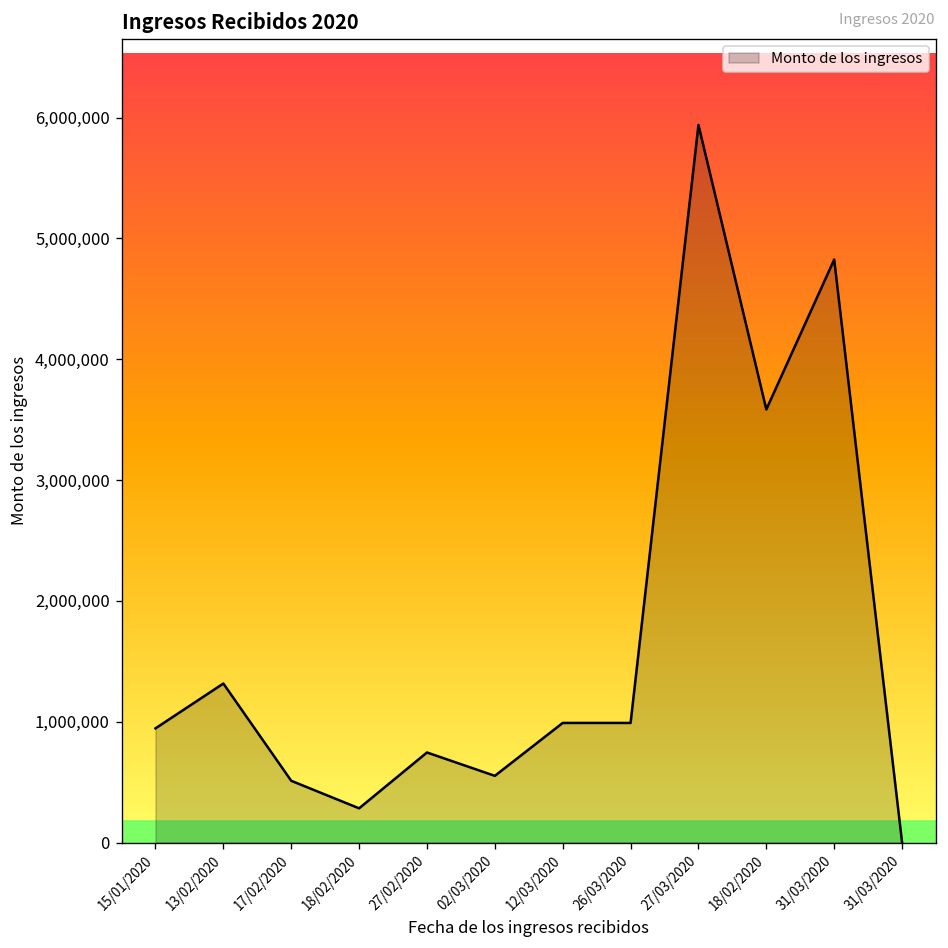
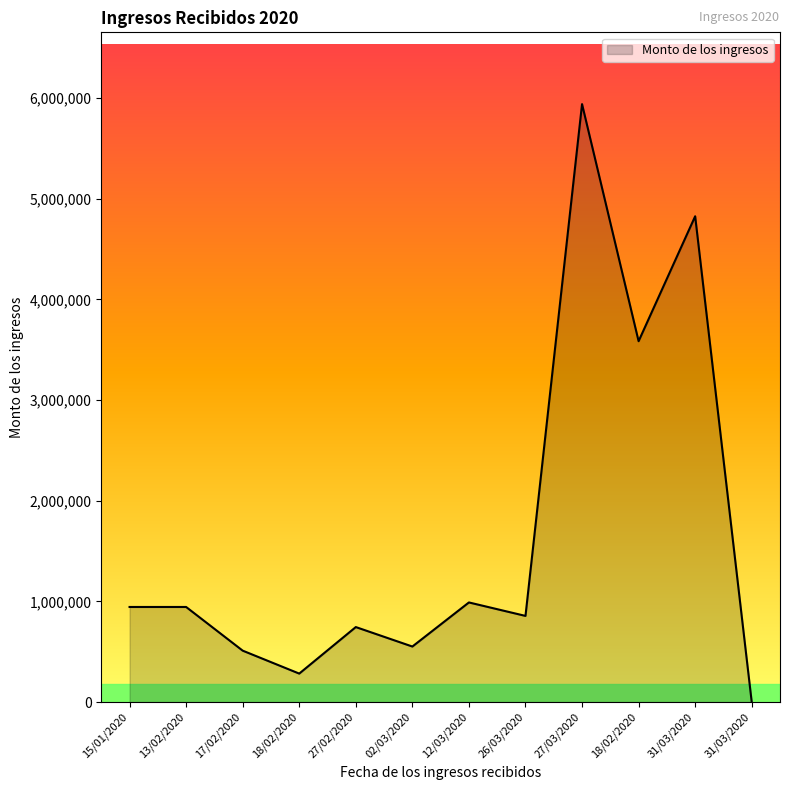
13/02/2020: 1,320,000 -> 950,000
26/03/2020: 990,000 -> 860,000
